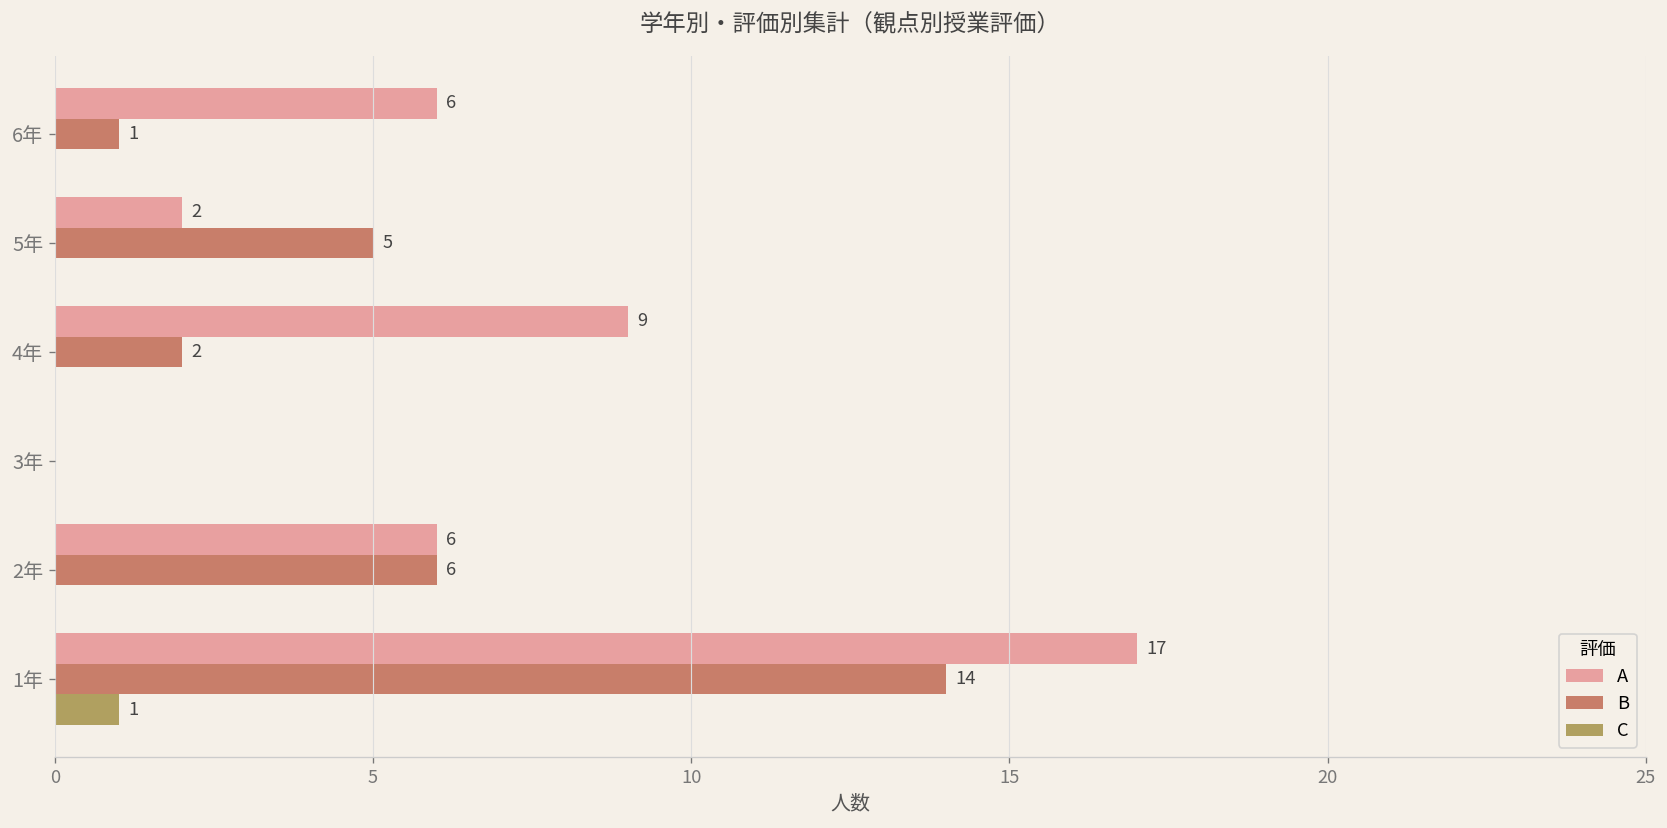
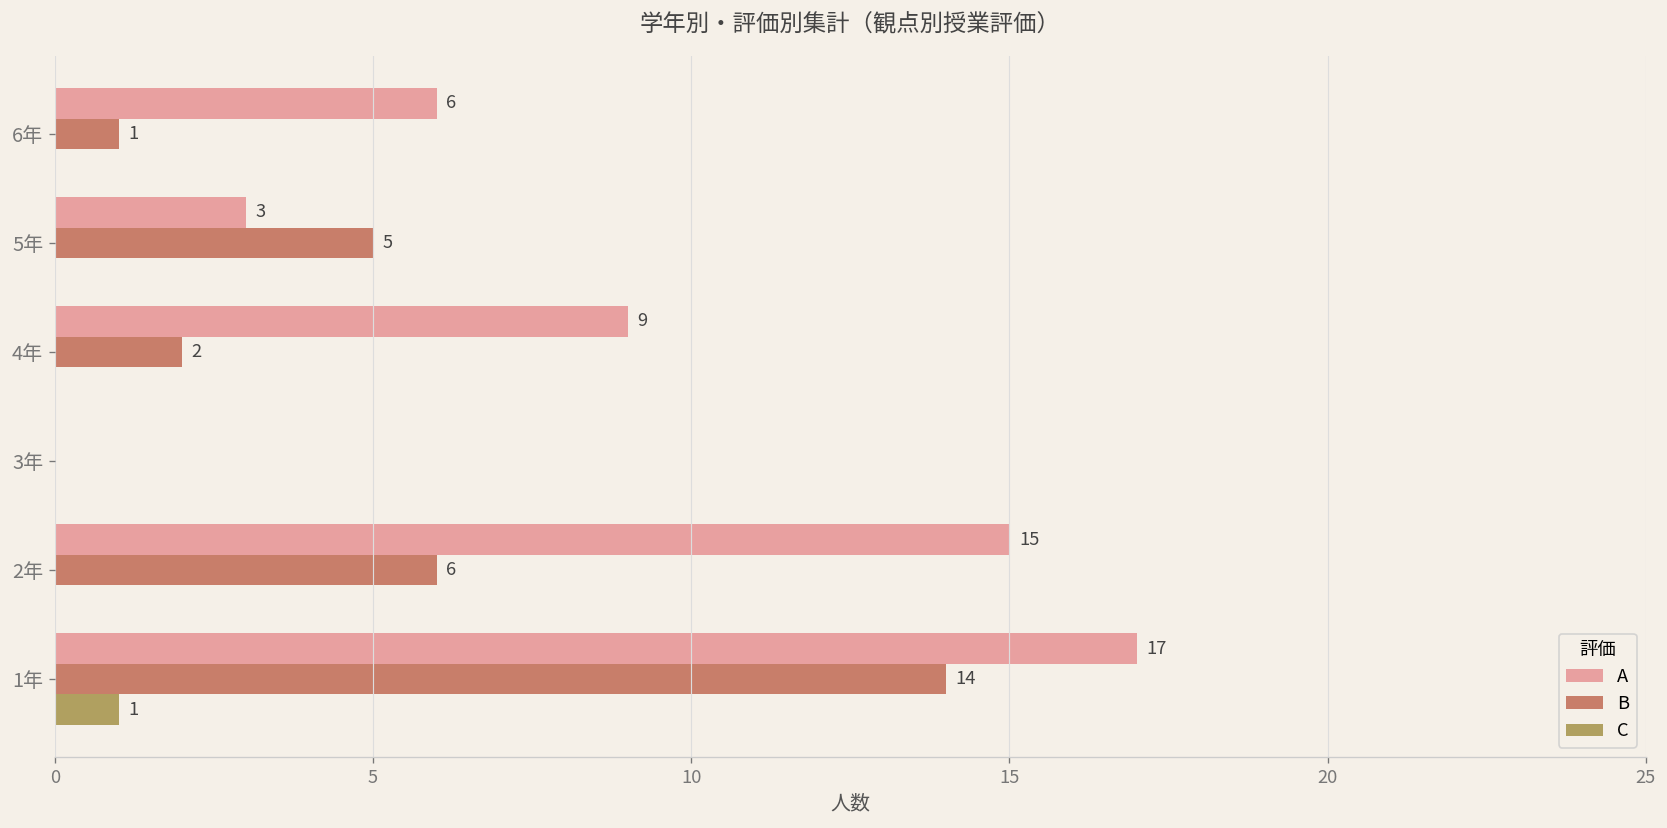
A, 5年: 2 -> 3
A, 2年: 6 -> 15
